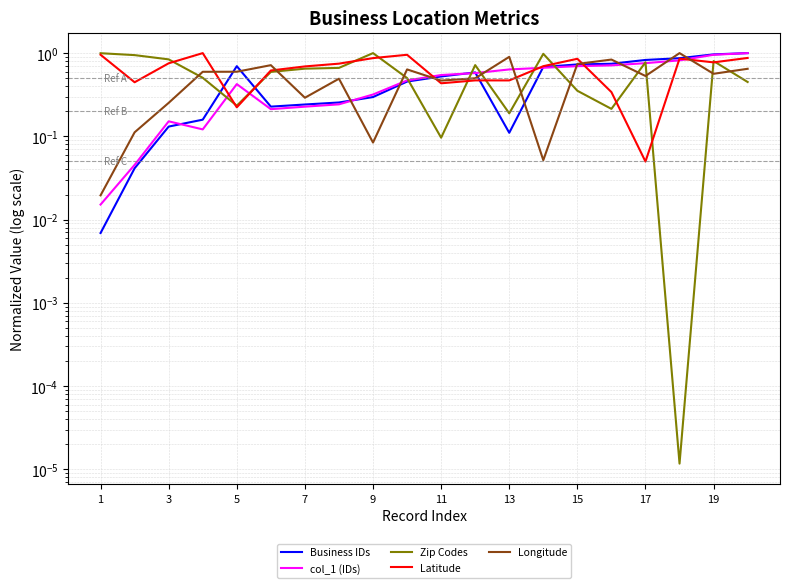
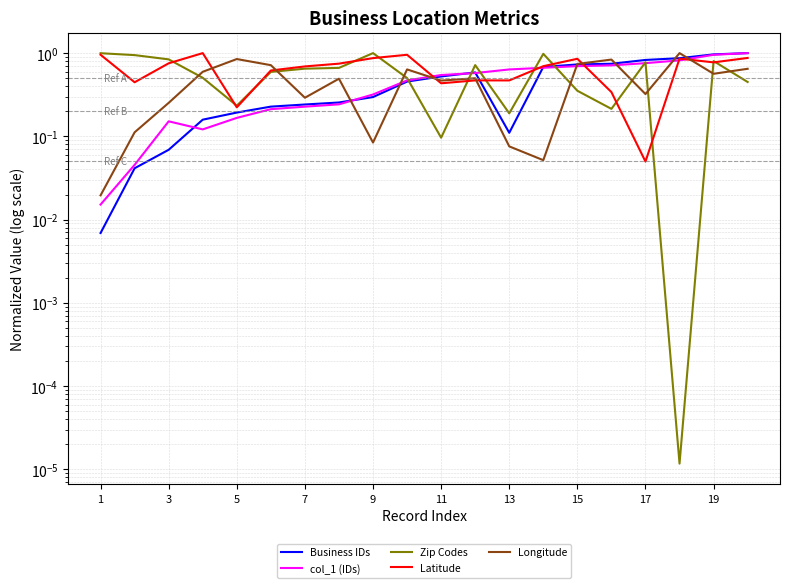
Business IDs, 3: 0.13 -> 0.07
Business IDs, 5: 0.7 -> 0.19
col_1 (IDs), 5: 0.4 -> 0.17
Longitude, 5: 0.6 -> 0.8
Longitude, 13: 0.9 -> 0.08
Longitude, 17: 0.5 -> 0.32
